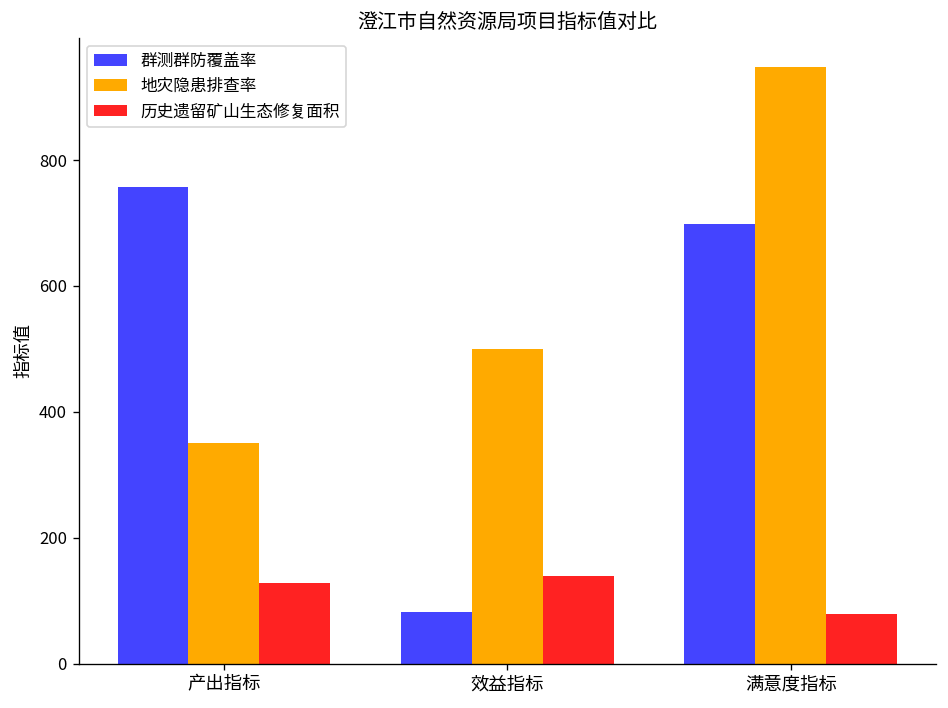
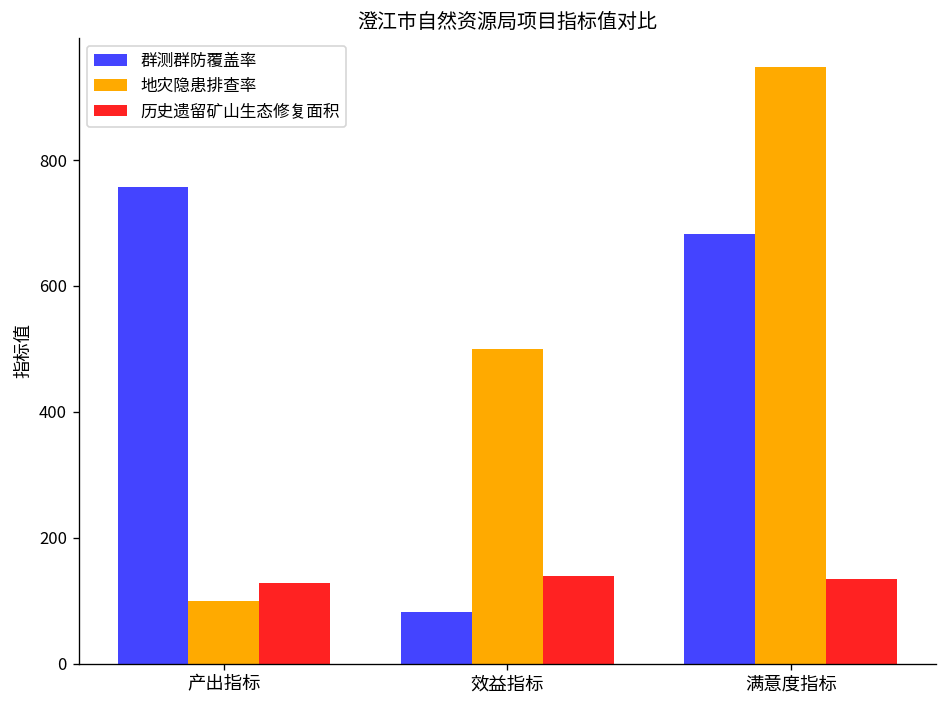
地灾隐患排查率, 产出指标: 350 -> 100
群测群防覆盖率, 满意度指标: 700 -> 680
历史遗留矿山生态修复面积, 满意度指标: 80 -> 140
